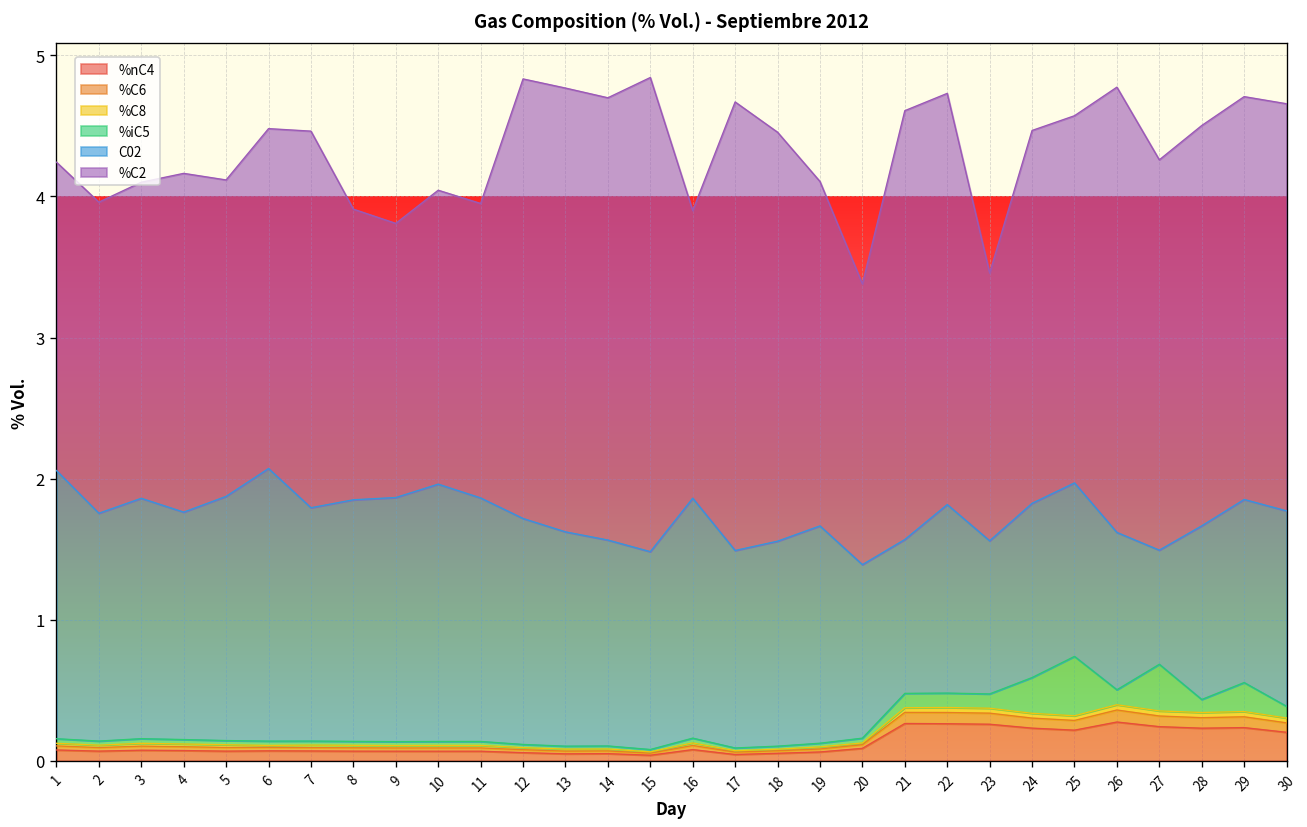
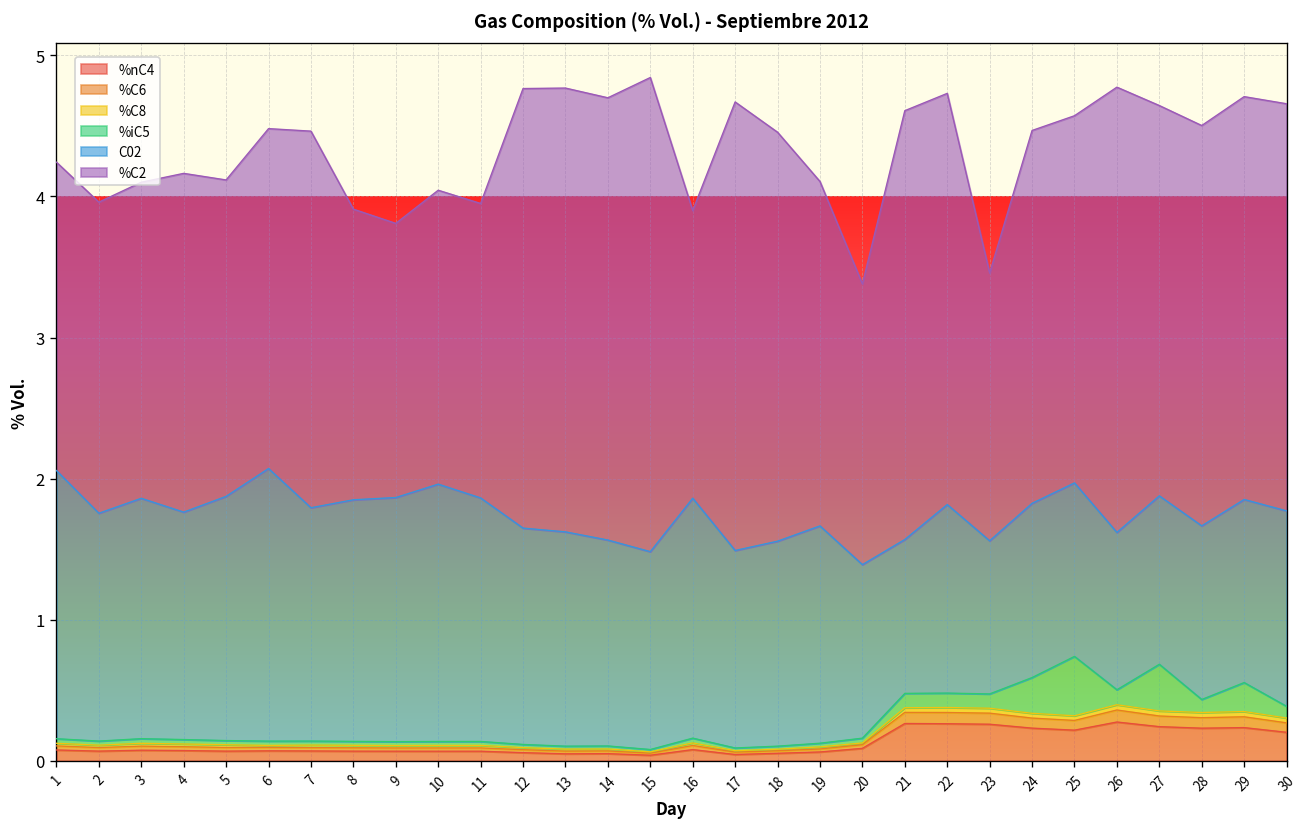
C02, 12: 1.60 -> 1.53
C02, 27: 0.81 -> 1.19
